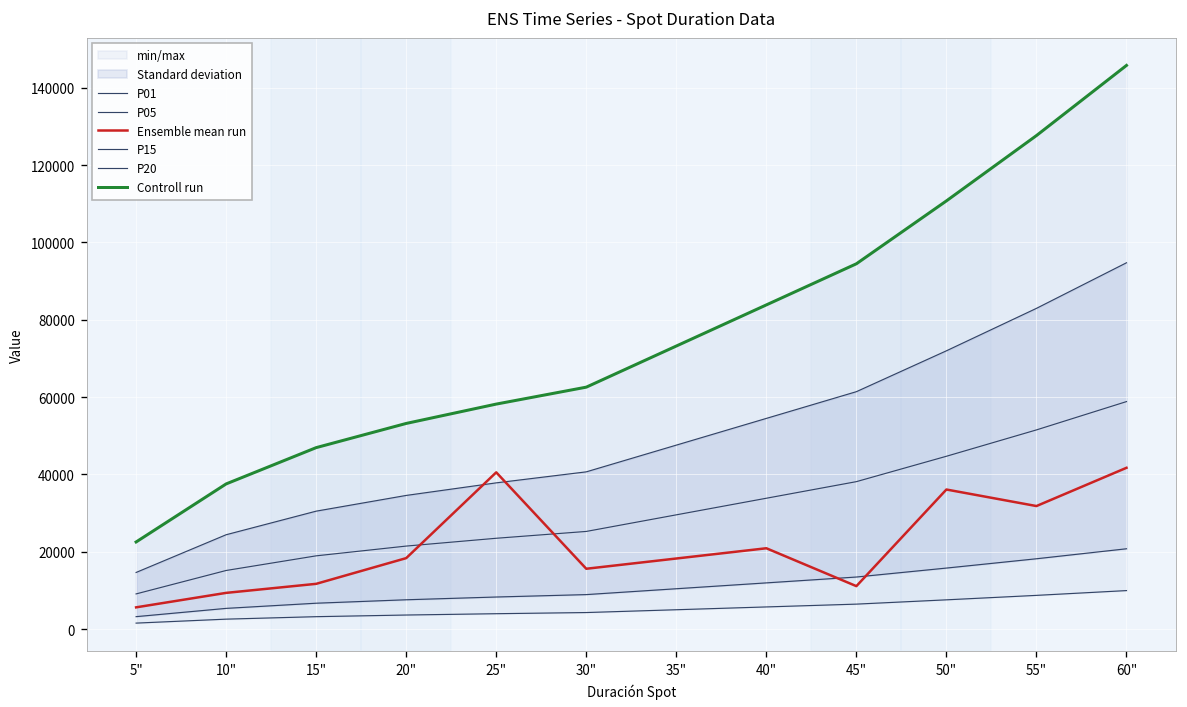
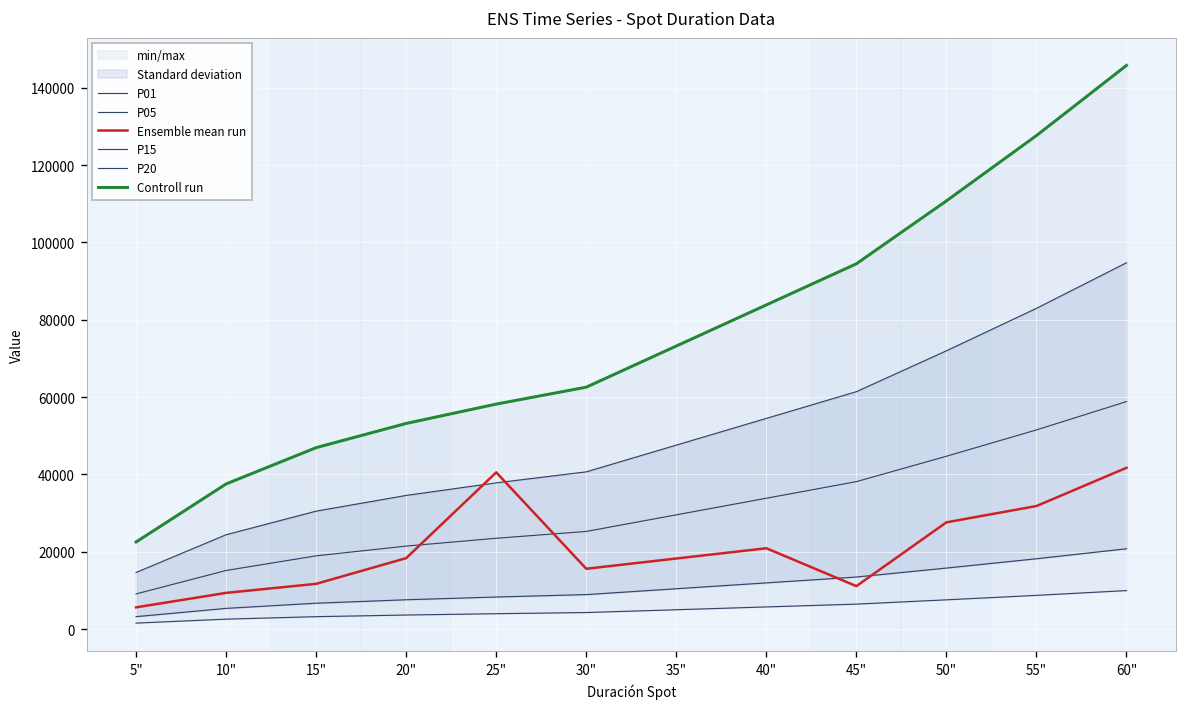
Ensemble mean run, 50": 36000 -> 28000
